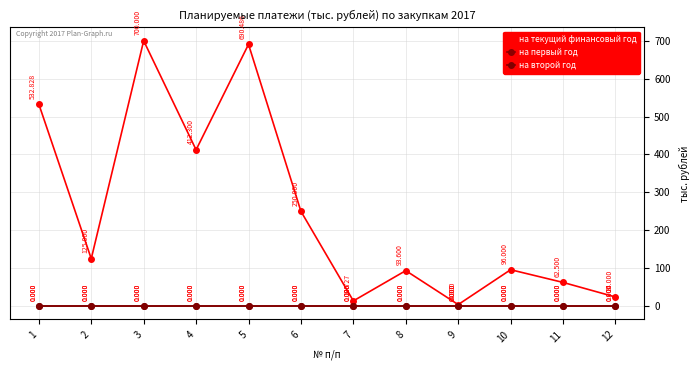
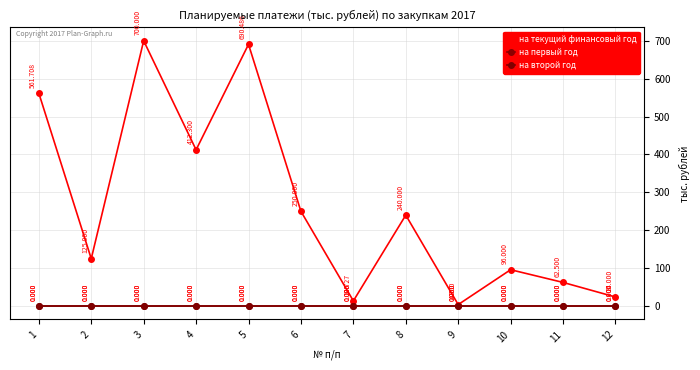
на текущий финансовый год, 1: 532.828 -> 561.708
на текущий финансовый год, 8: 93.600 -> 240.000
